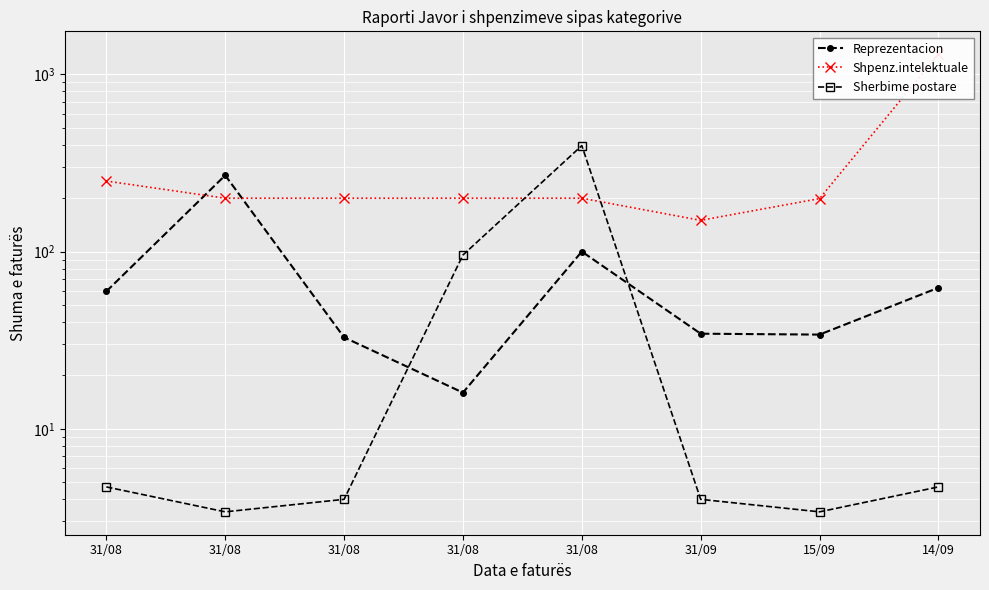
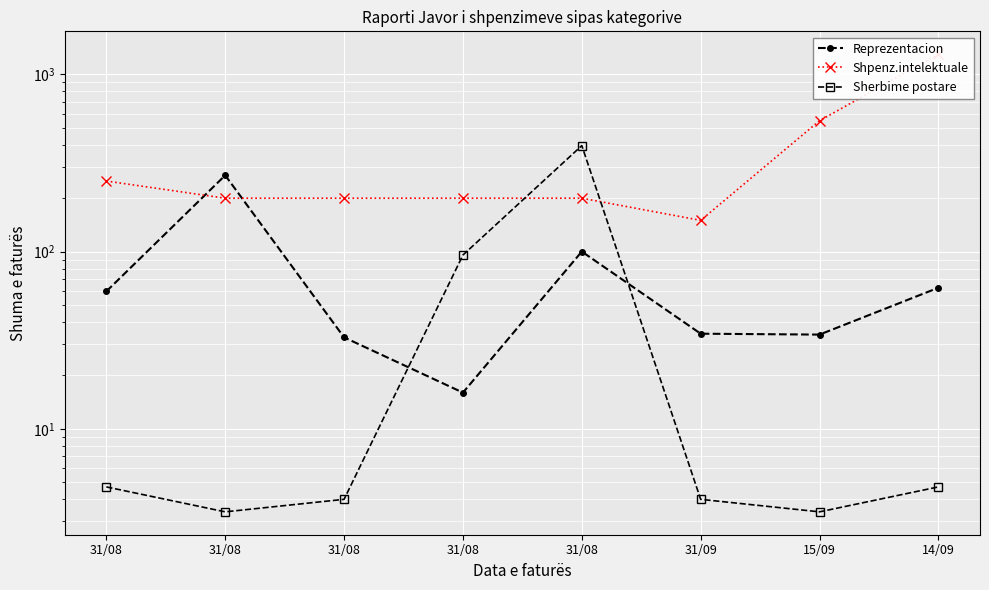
Shpenz.intelektuale, 15/09: 200 -> 550
